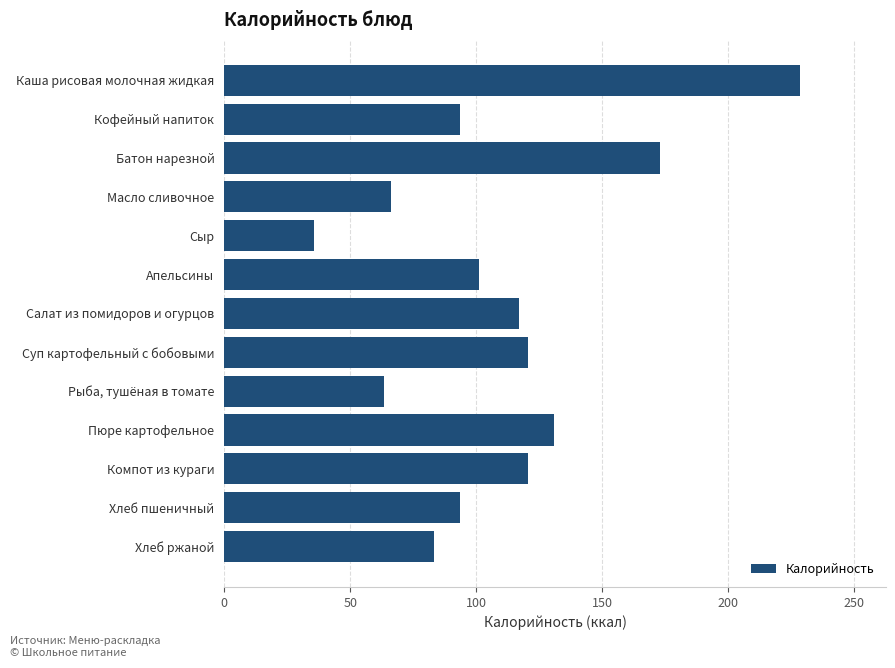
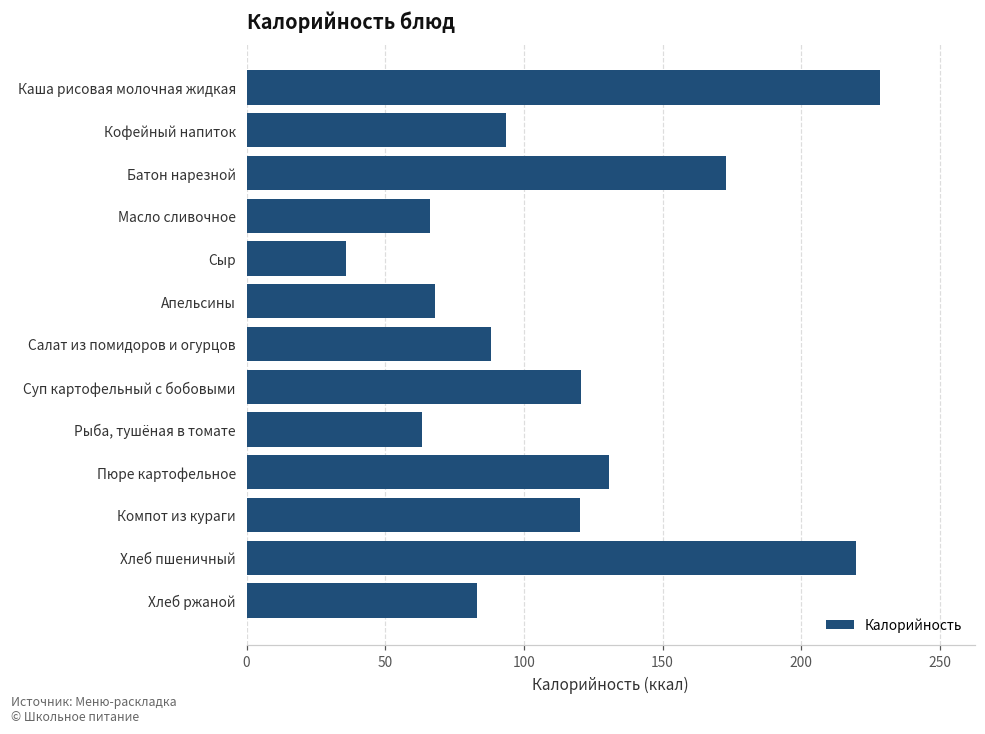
Апельсины: 101 -> 68
Салат из помидоров и огурцов: 117 -> 88
Хлеб пшеничный: 94 -> 220
